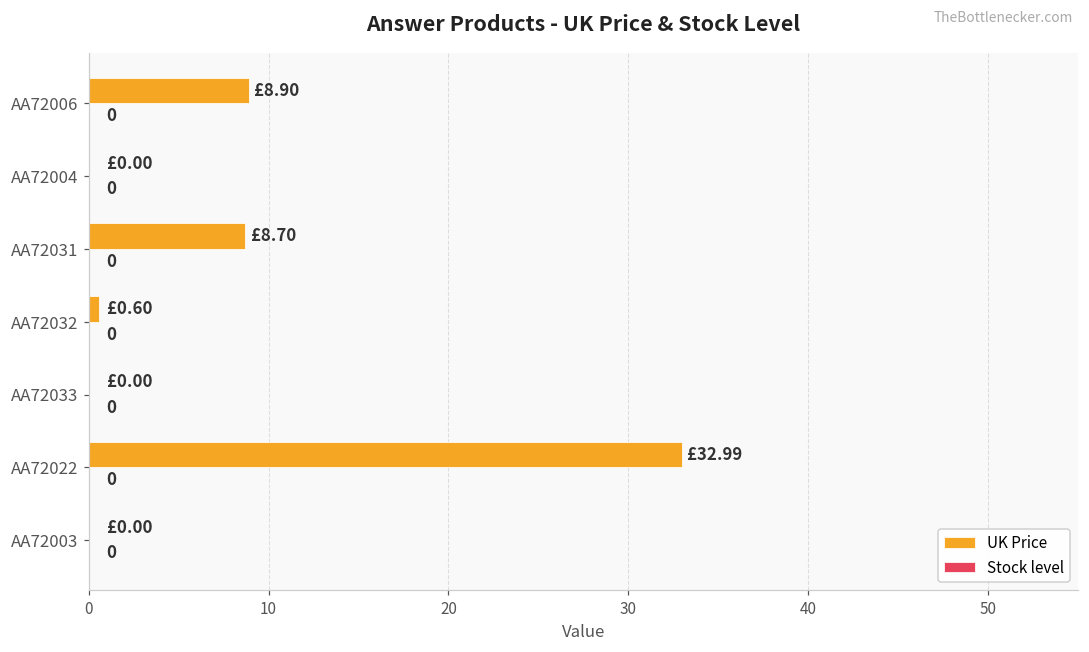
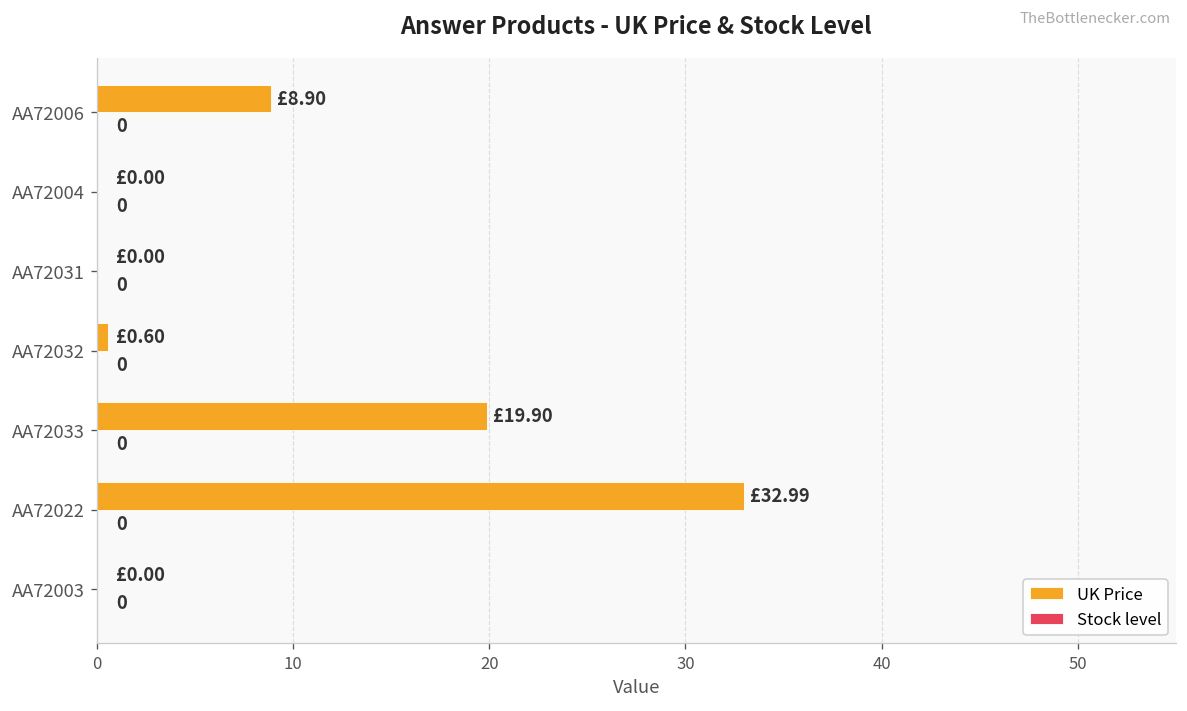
UK Price, AA72031: £8.70 -> £0.00
UK Price, AA72033: £0.00 -> £19.90
